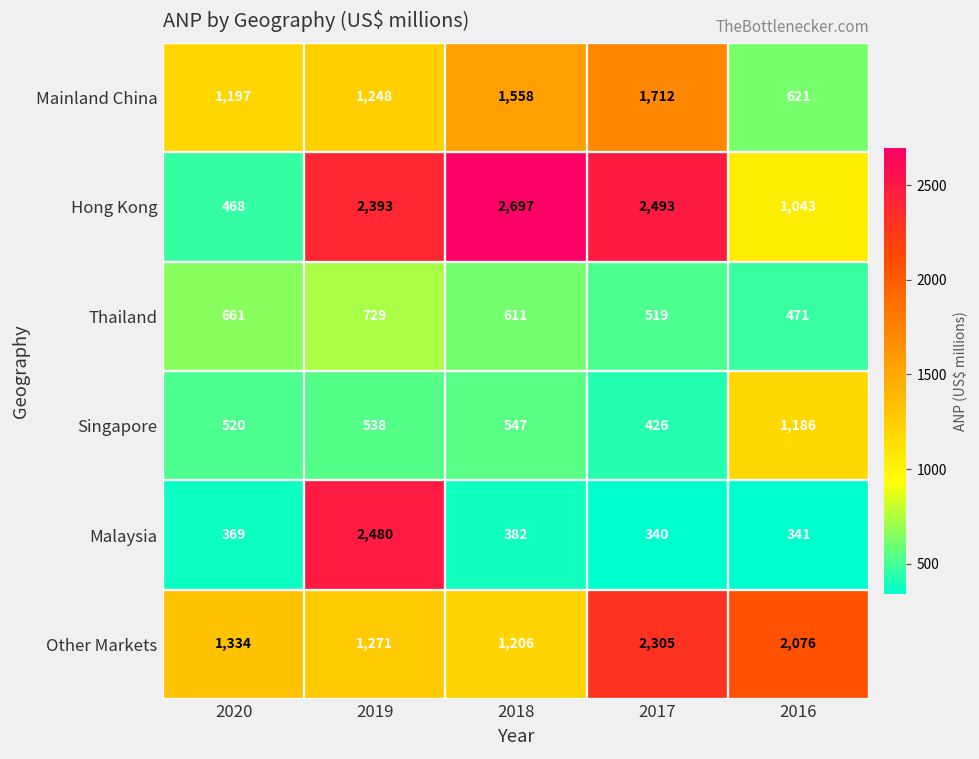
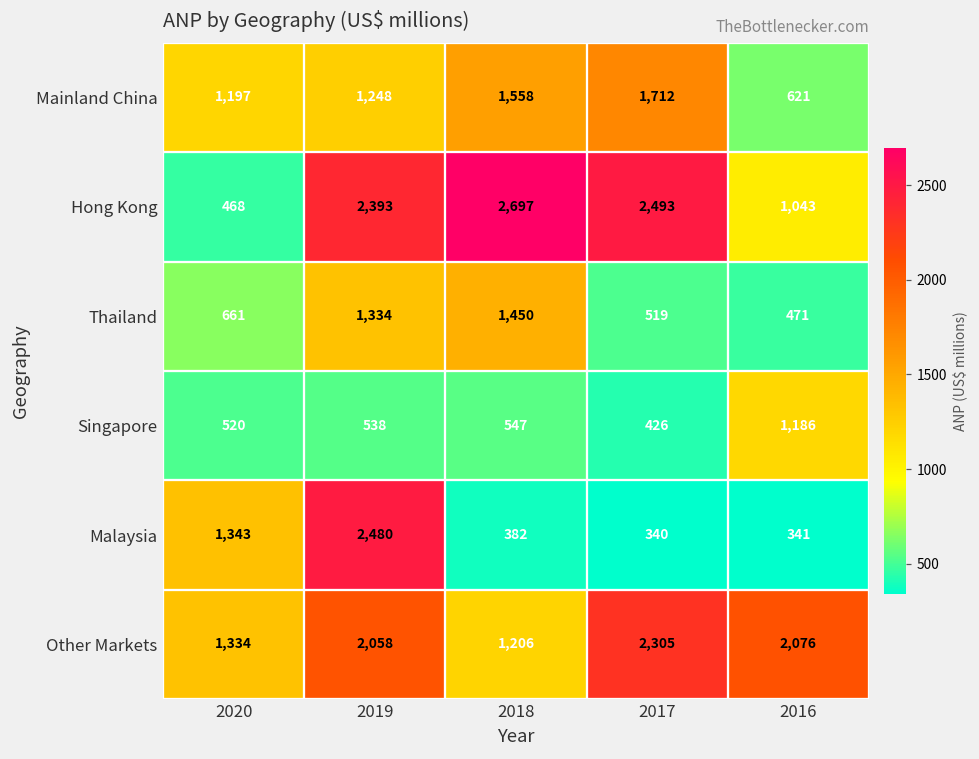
Thailand, 2019: 729 -> 1,334
Thailand, 2018: 611 -> 1,450
Malaysia, 2020: 369 -> 1,343
Other Markets, 2019: 1,271 -> 2,058
